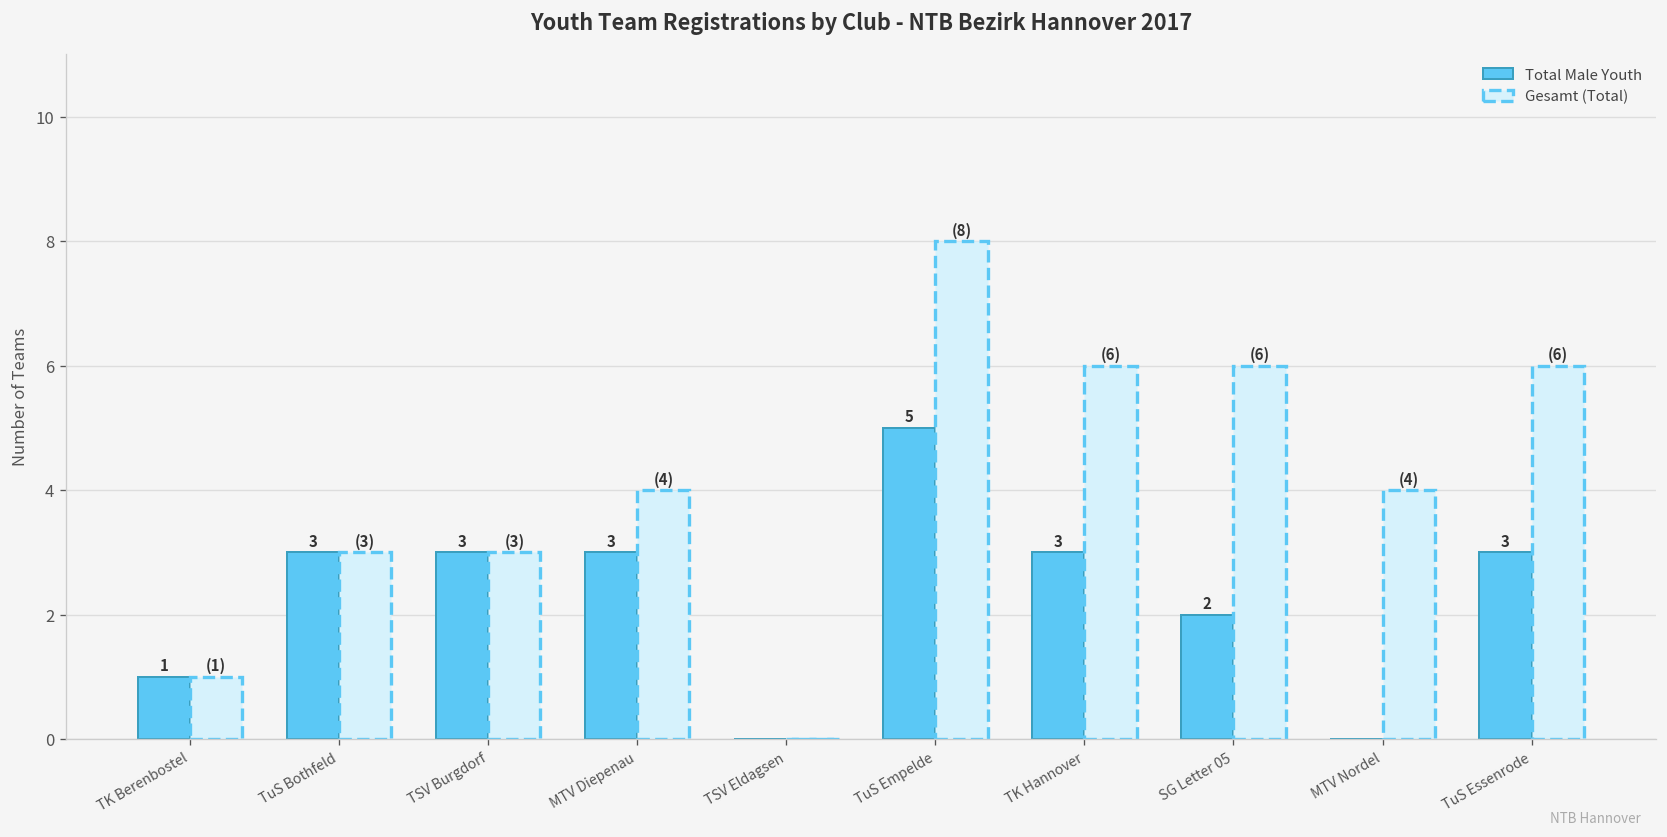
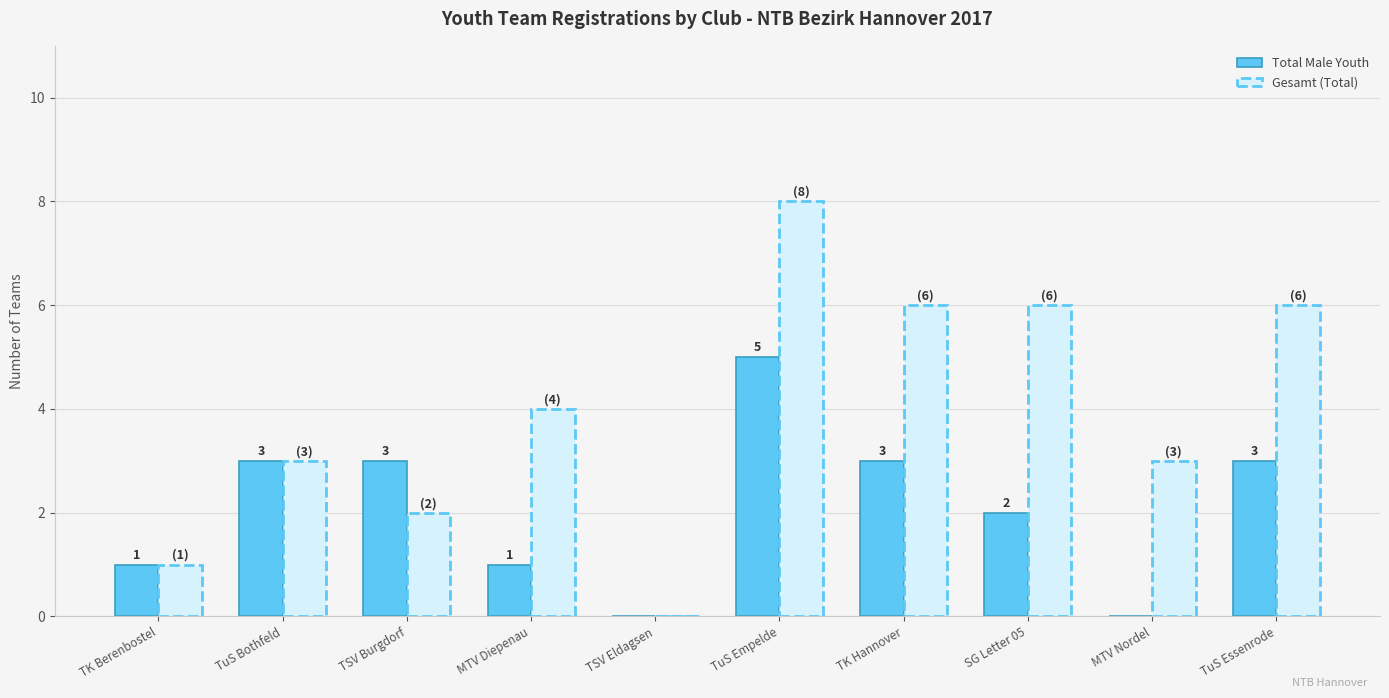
Gesamt (Total), TSV Burgdorf: (3) -> (2)
Total Male Youth, MTV Diepenau: 3 -> 1
Gesamt (Total), MTV Nordel: (4) -> (3)
